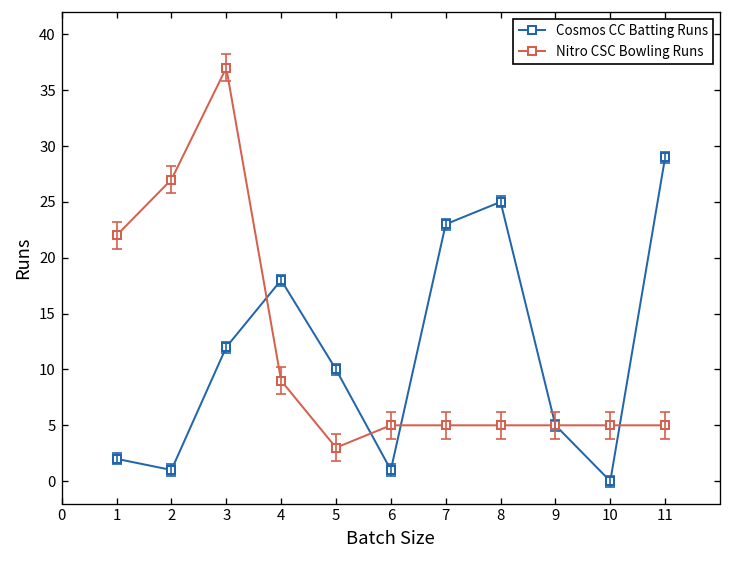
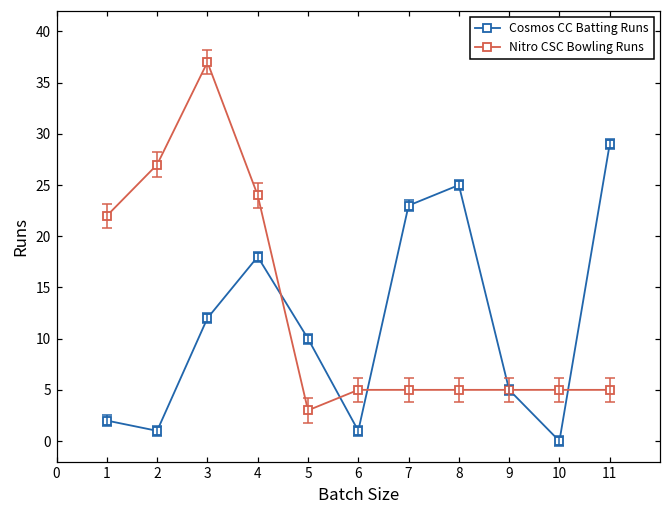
Nitro CSC Bowling Runs, 4: 9 -> 24
